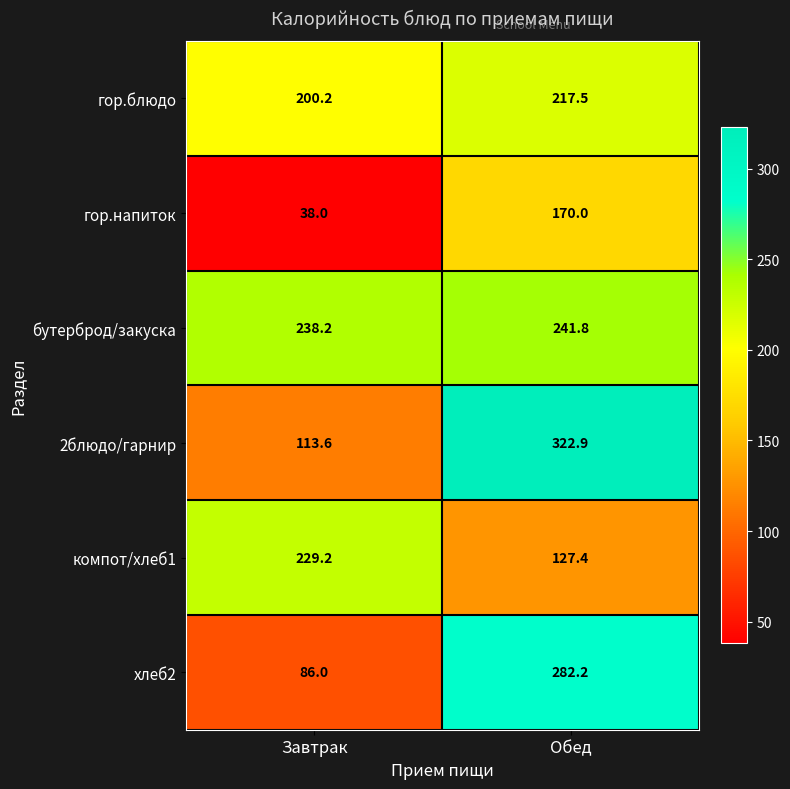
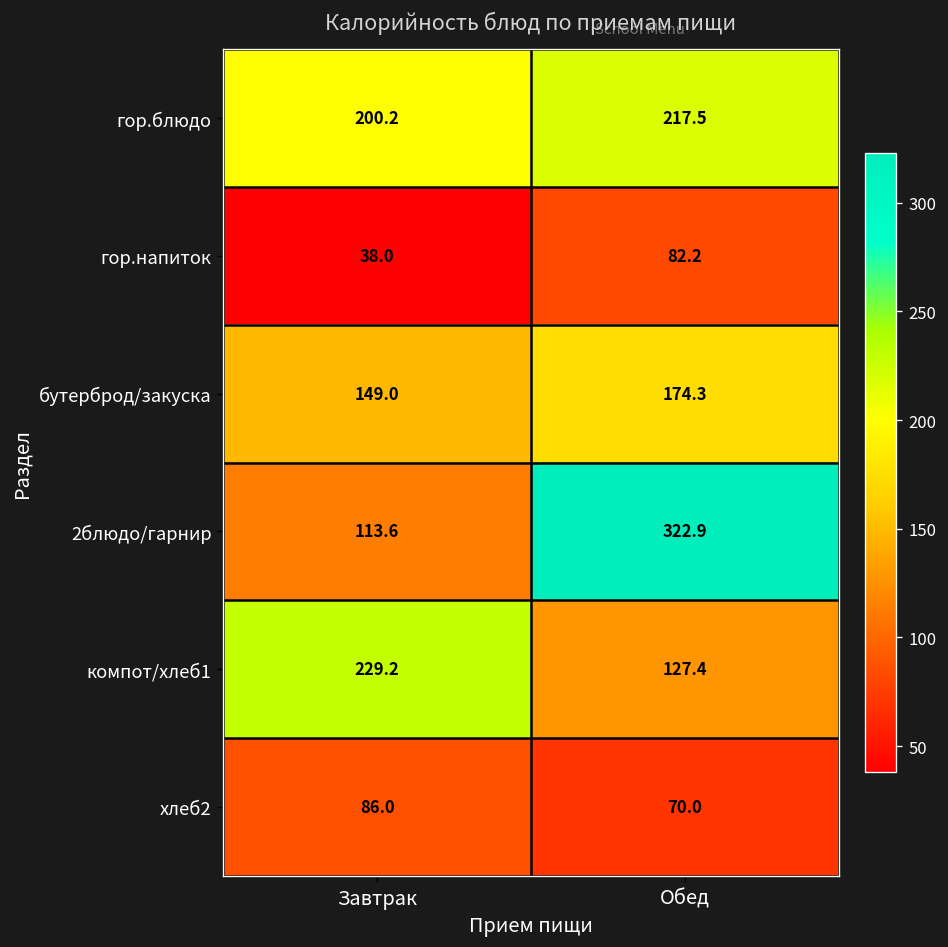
гор.напиток, Обед: 170.0 -> 82.2
бутерброд/закуска, Завтрак: 238.2 -> 149.0
бутерброд/закуска, Обед: 241.8 -> 174.3
хлеб2, Обед: 282.2 -> 70.0
